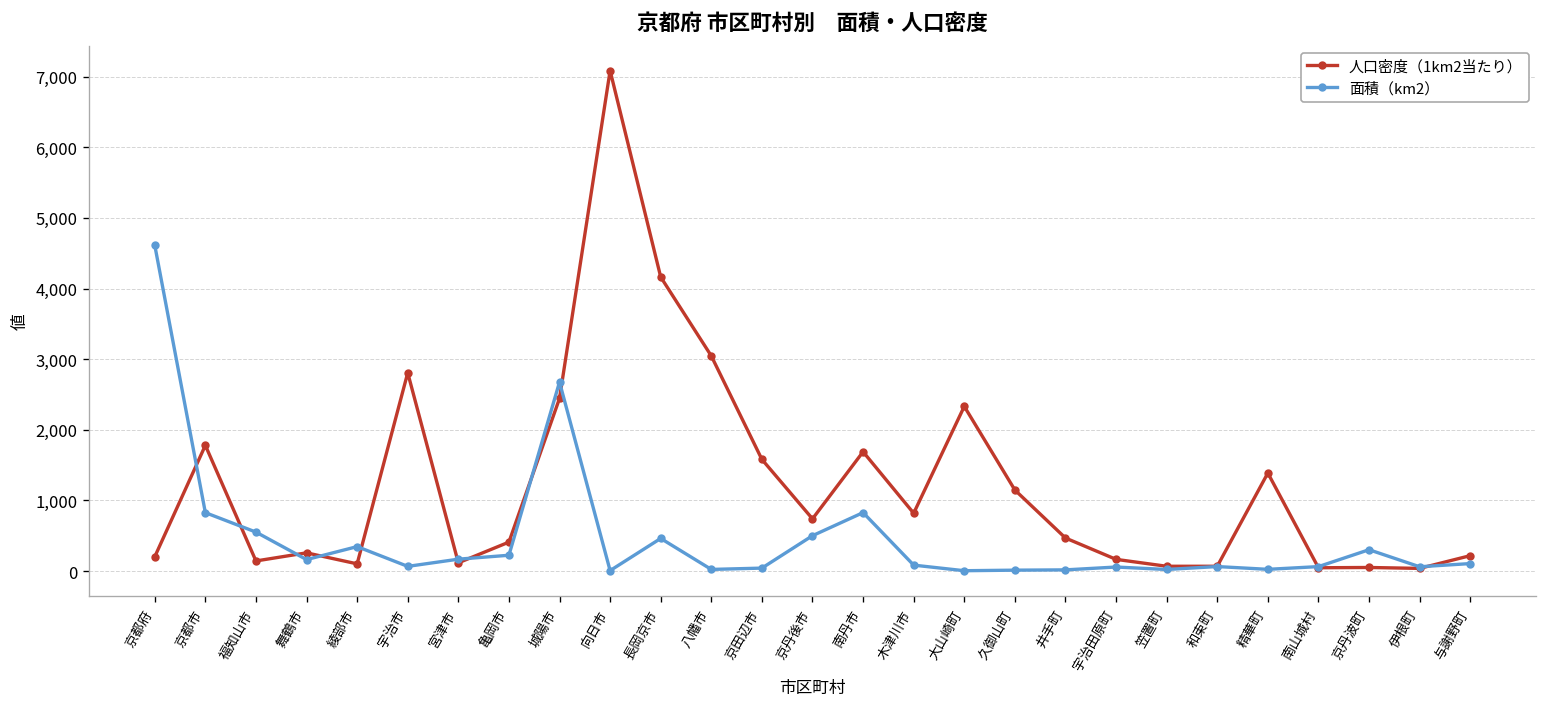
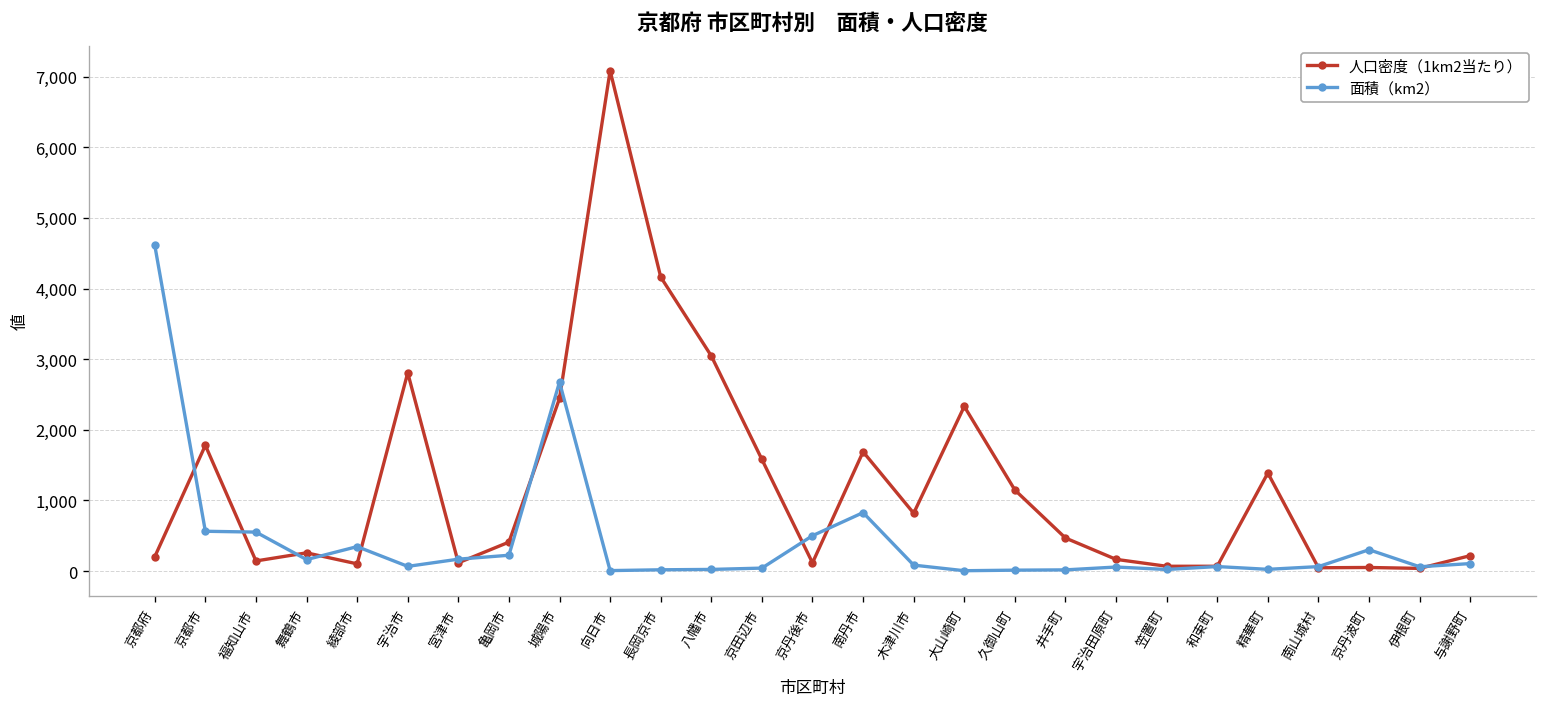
面積（km2）, 京都市: 800 -> 600
面積（km2）, 長岡京市: 500 -> 0
人口密度（1km2当たり）, 京丹後市: 700 -> 100
